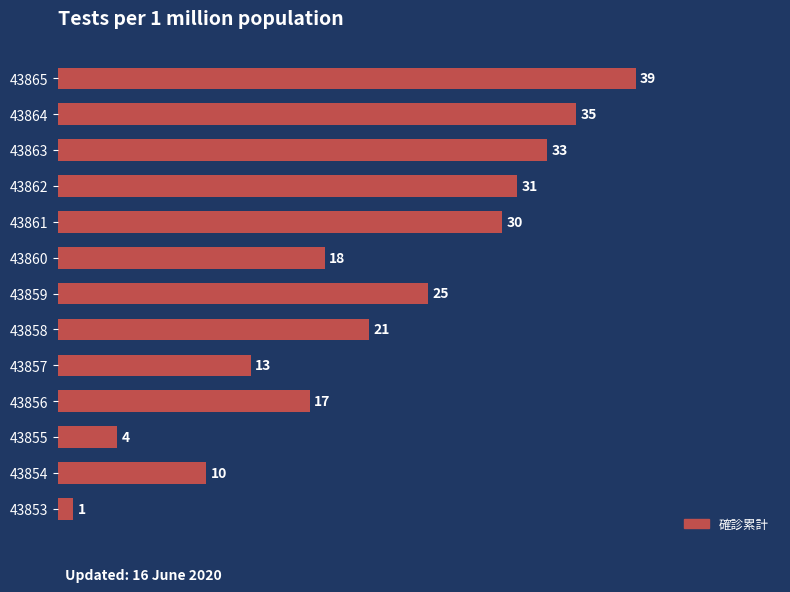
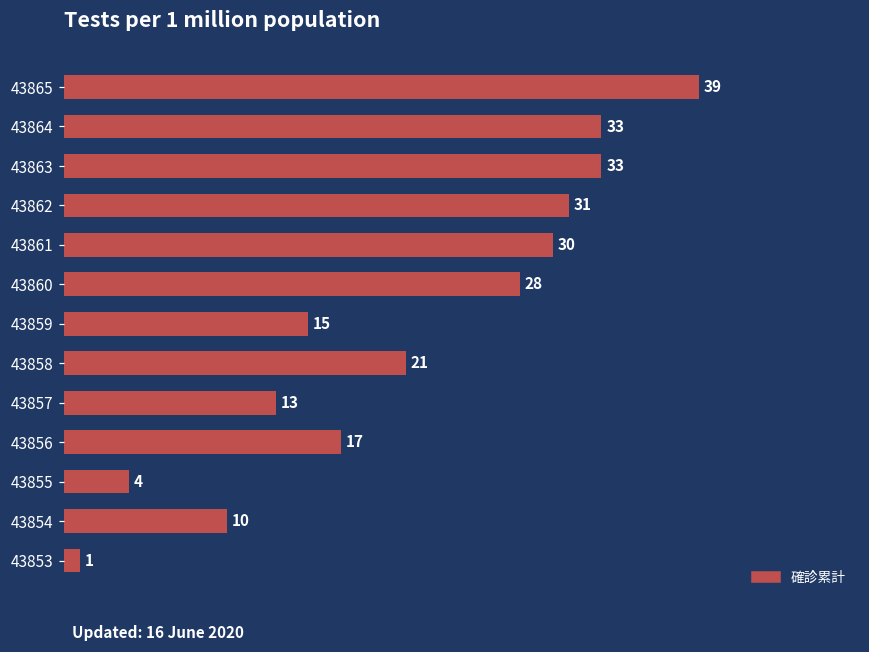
43864: 35 -> 33
43860: 18 -> 28
43859: 25 -> 15
